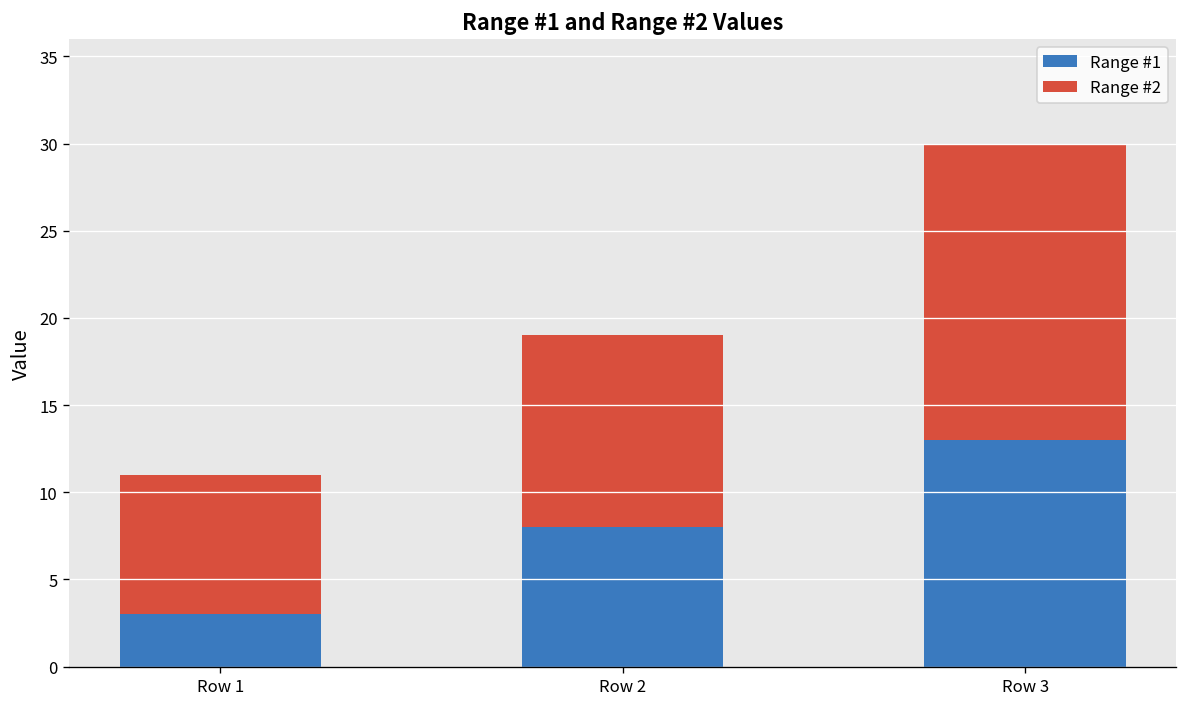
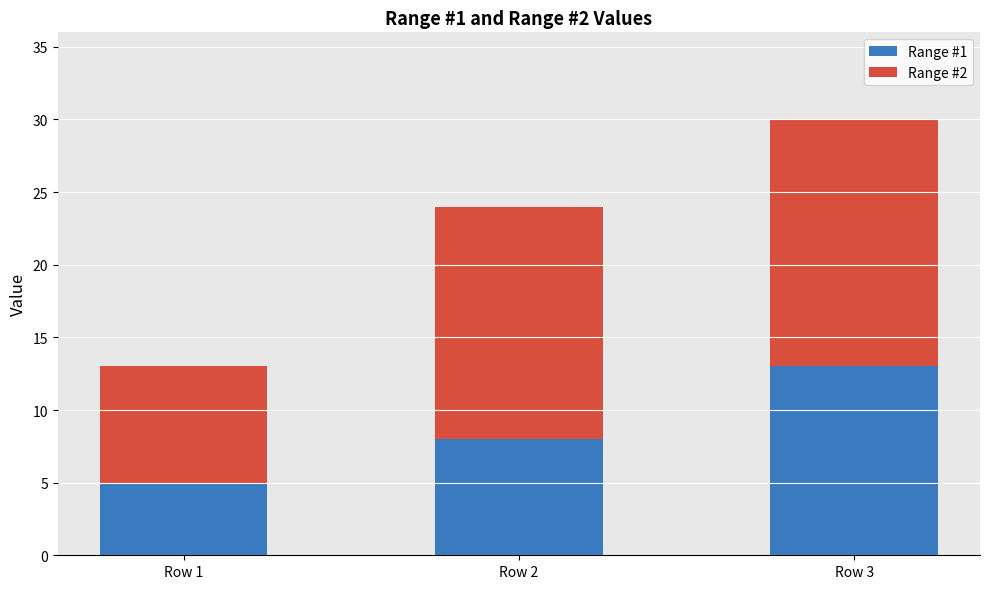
Range #1, Row 1: 3 -> 5
Range #2, Row 2: 11 -> 16
